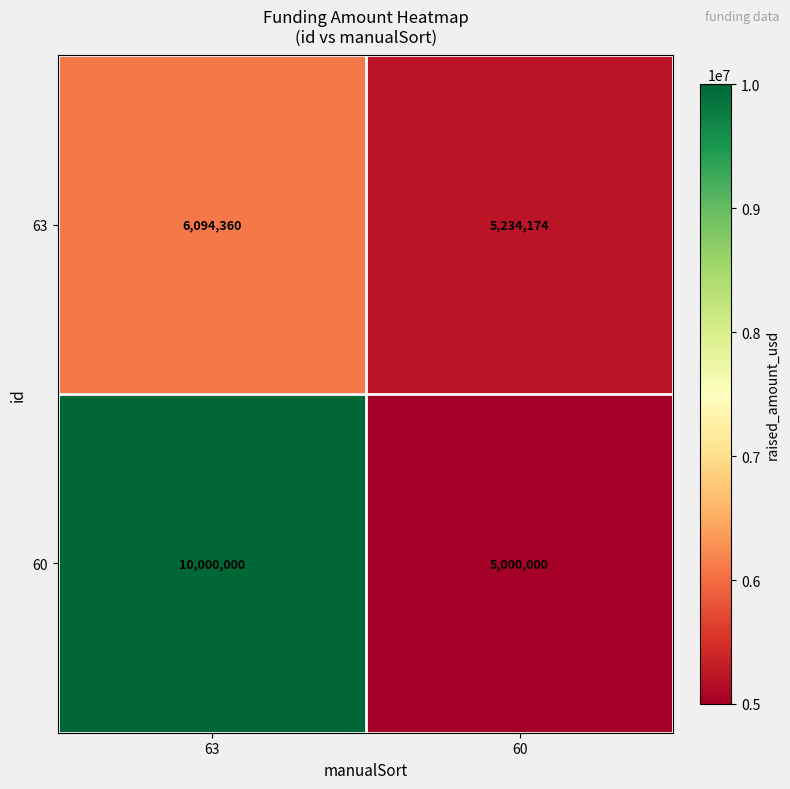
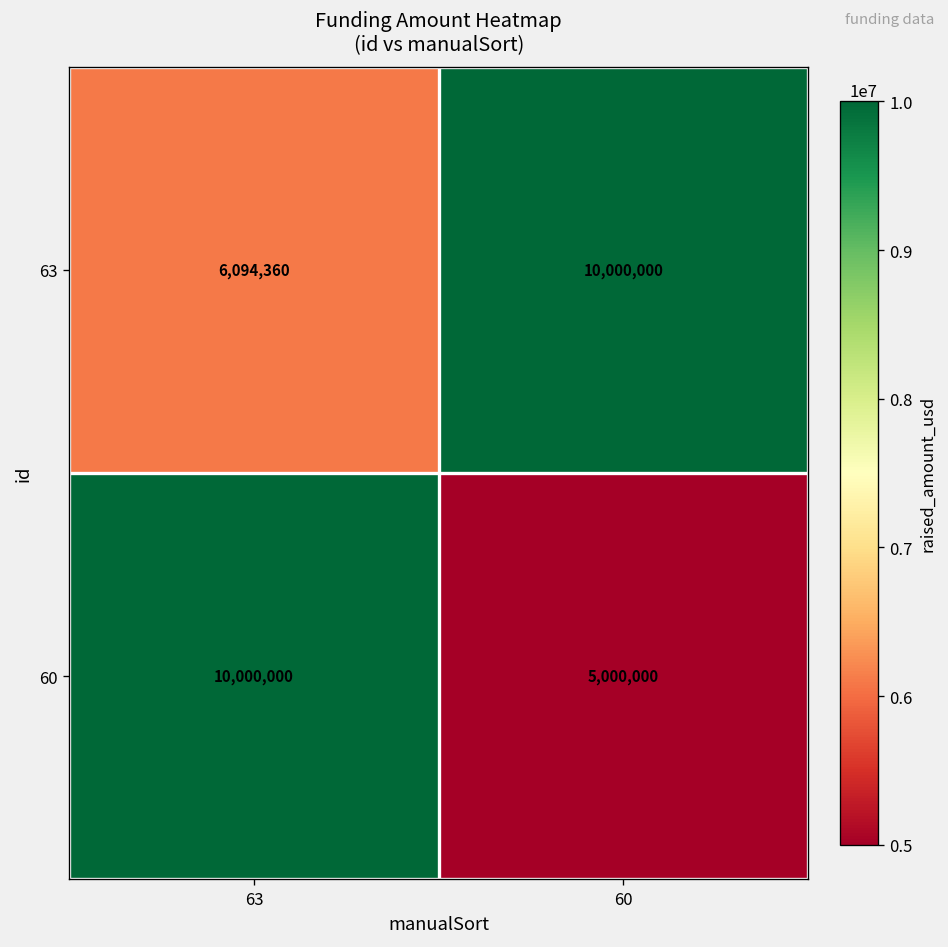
63, 60: 5,234,174 -> 10,000,000
